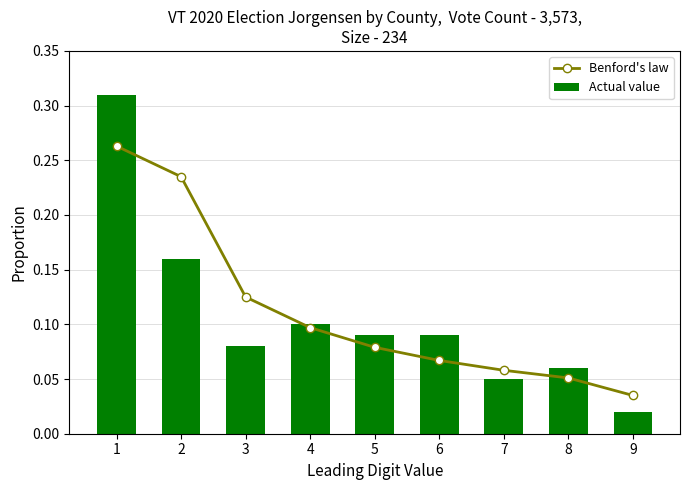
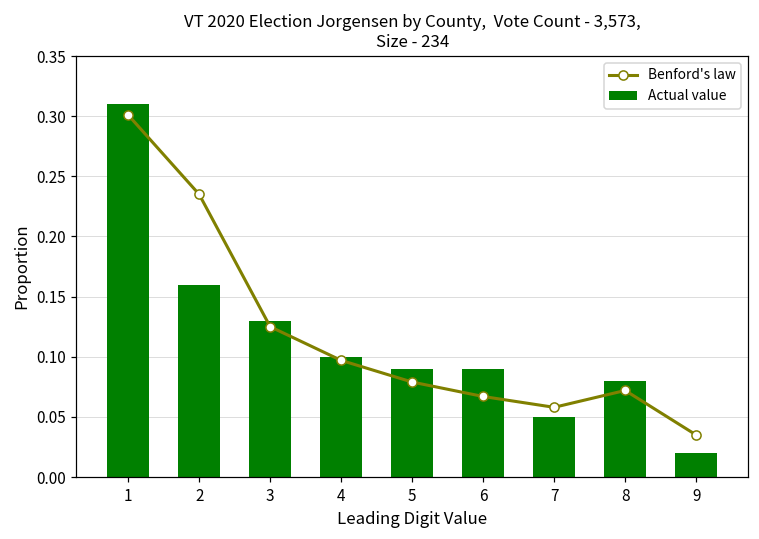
Benford's law, 1: 0.263 -> 0.301
Actual value, 3: 0.08 -> 0.13
Benford's law, 8: 0.051 -> 0.072
Actual value, 8: 0.06 -> 0.08
